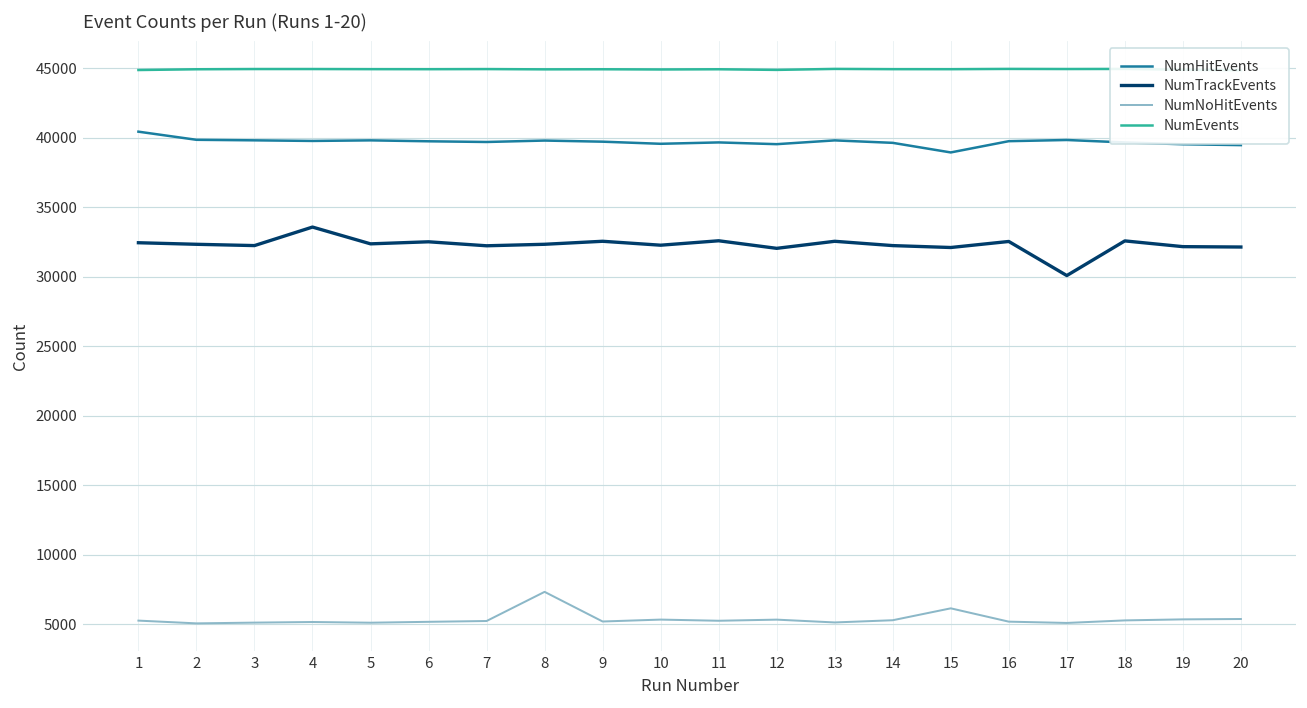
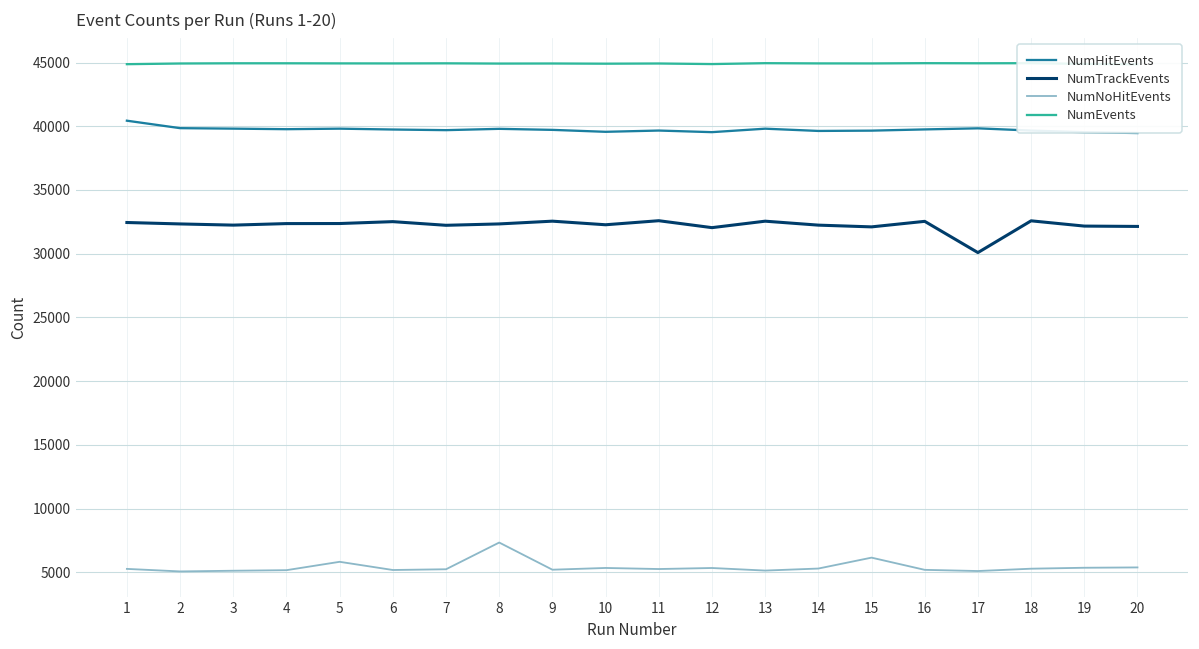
NumTrackEvents, 4: 33600 -> 32400
NumNoHitEvents, 5: 5100 -> 5800
NumHitEvents, 15: 38900 -> 39700
